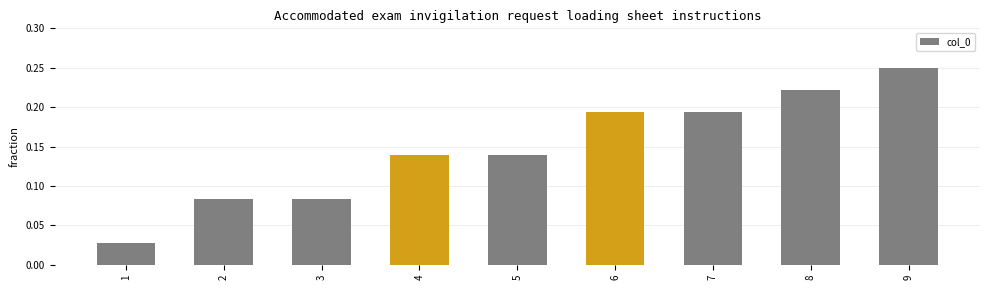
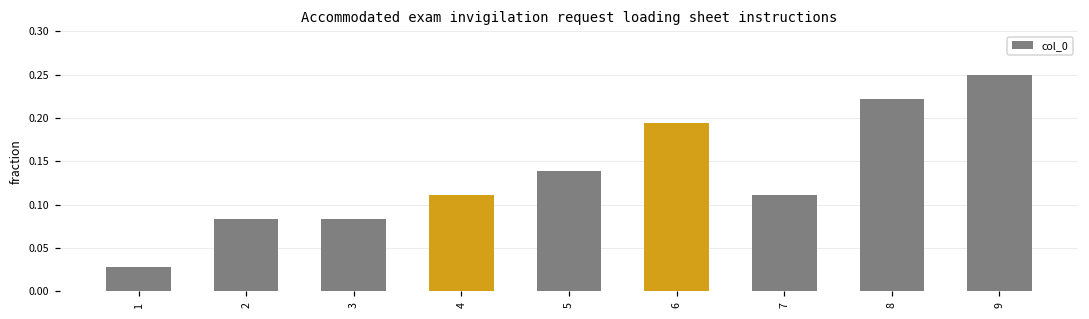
4: 0.14 -> 0.11
7: 0.19 -> 0.11
